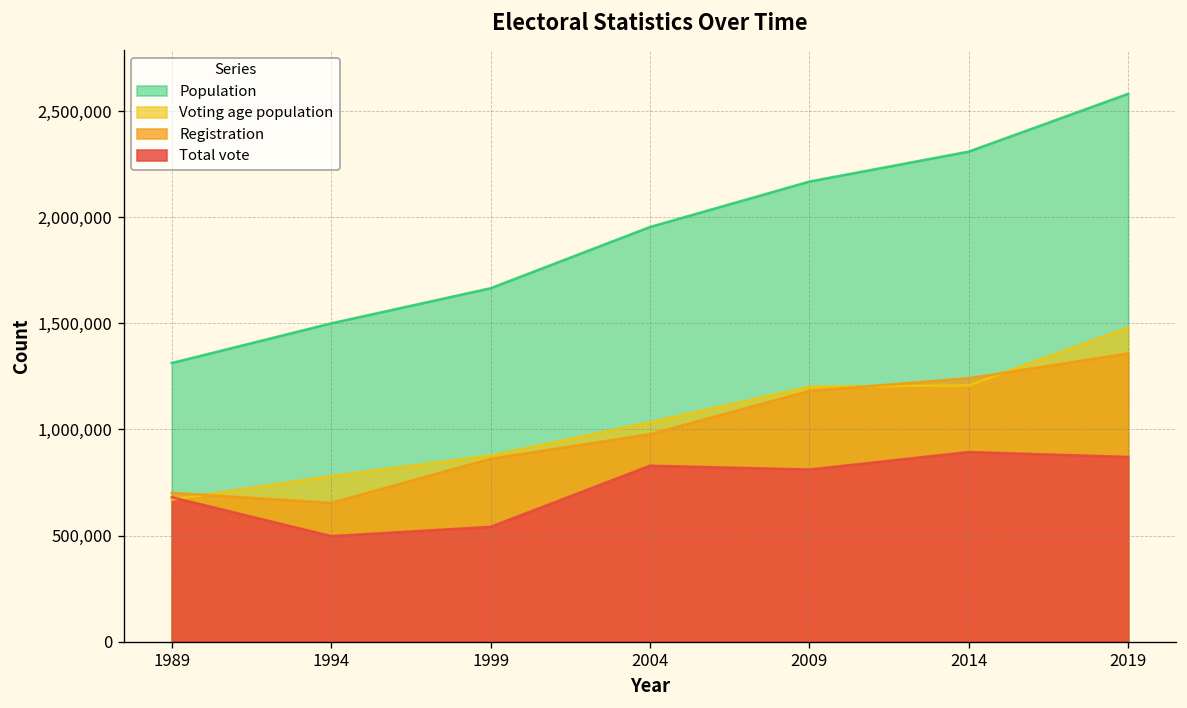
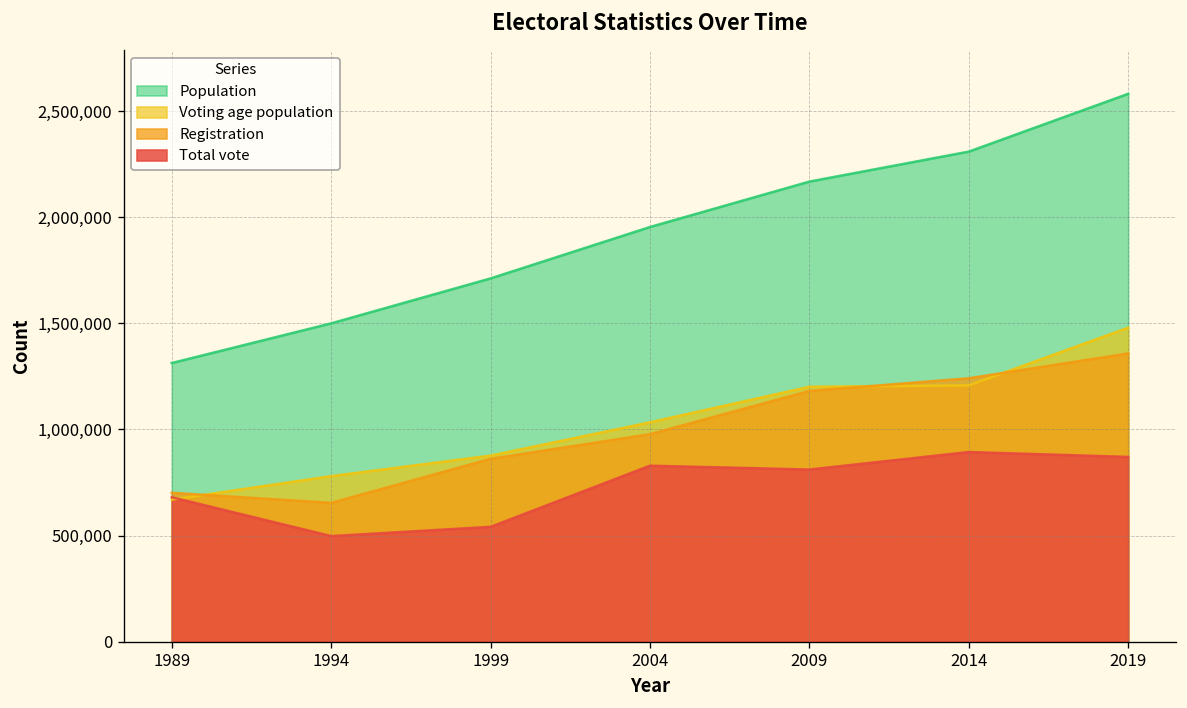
Population, 1999: 1,670,000 -> 1,710,000
